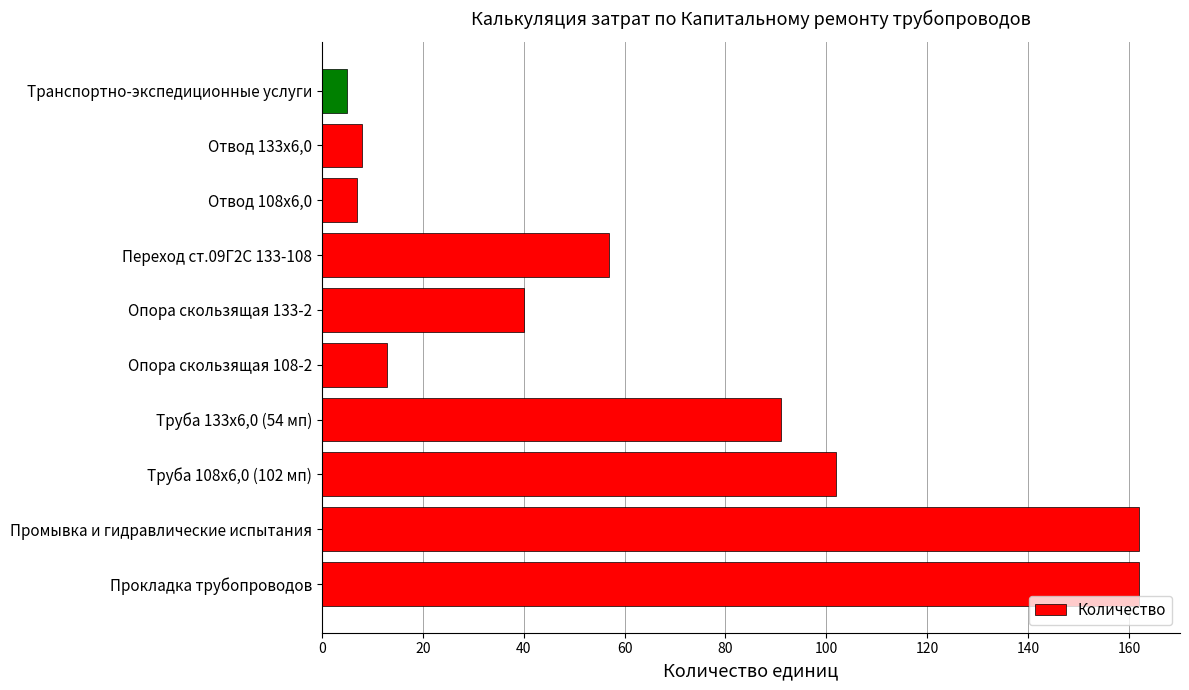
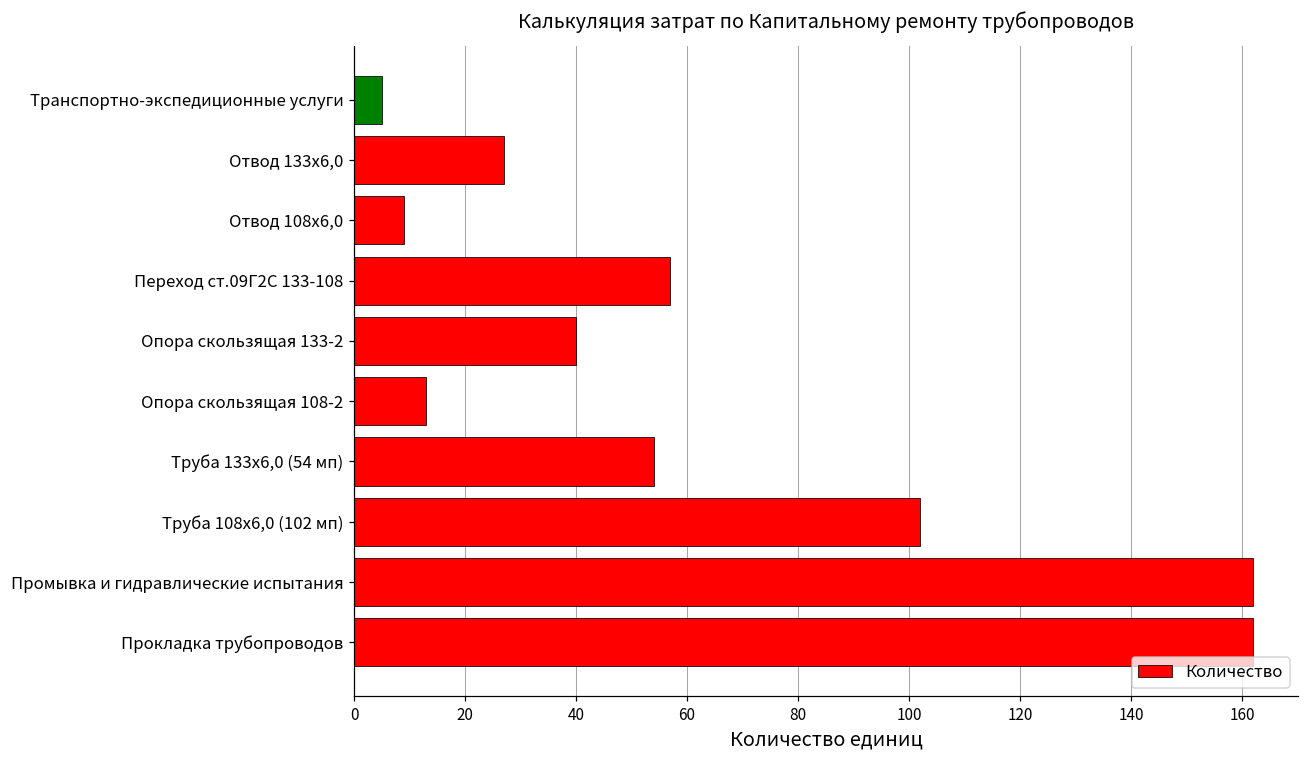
Отвод 133х6,0: 8 -> 27
Отвод 108х6,0: 7 -> 9
Труба 133х6,0 (54 мп): 91 -> 54
